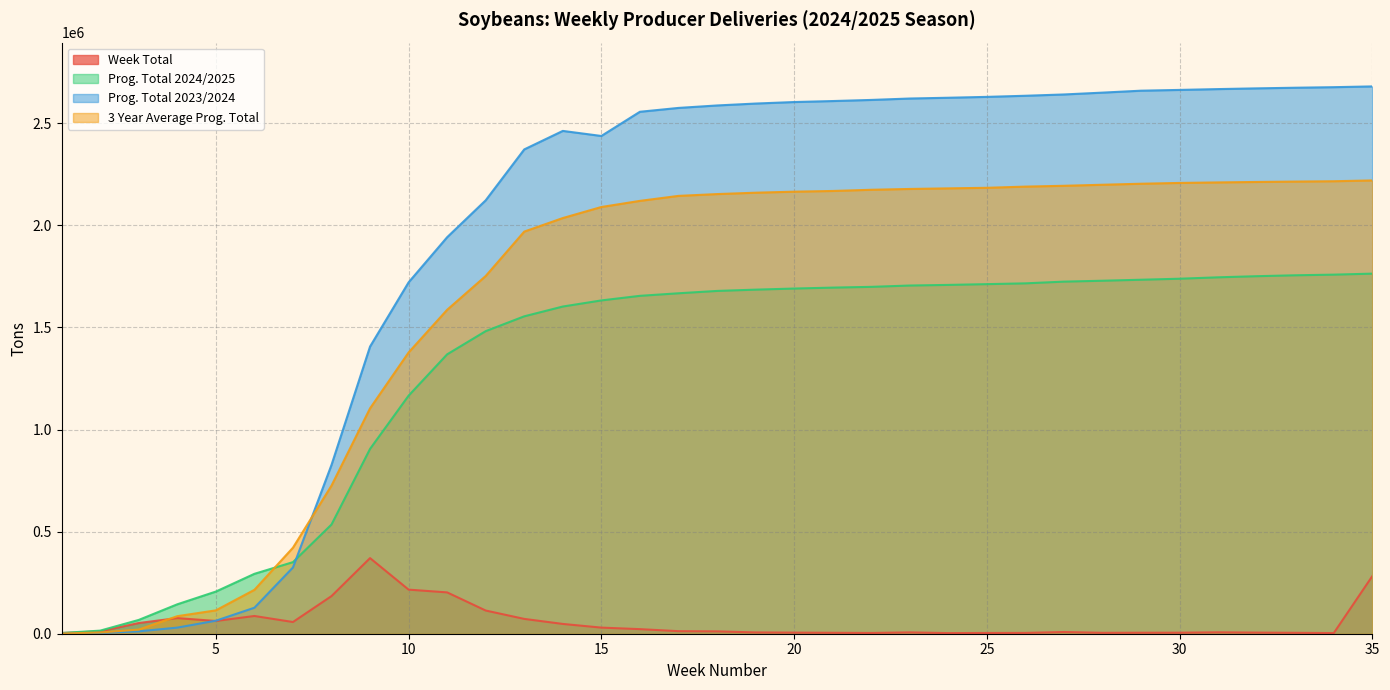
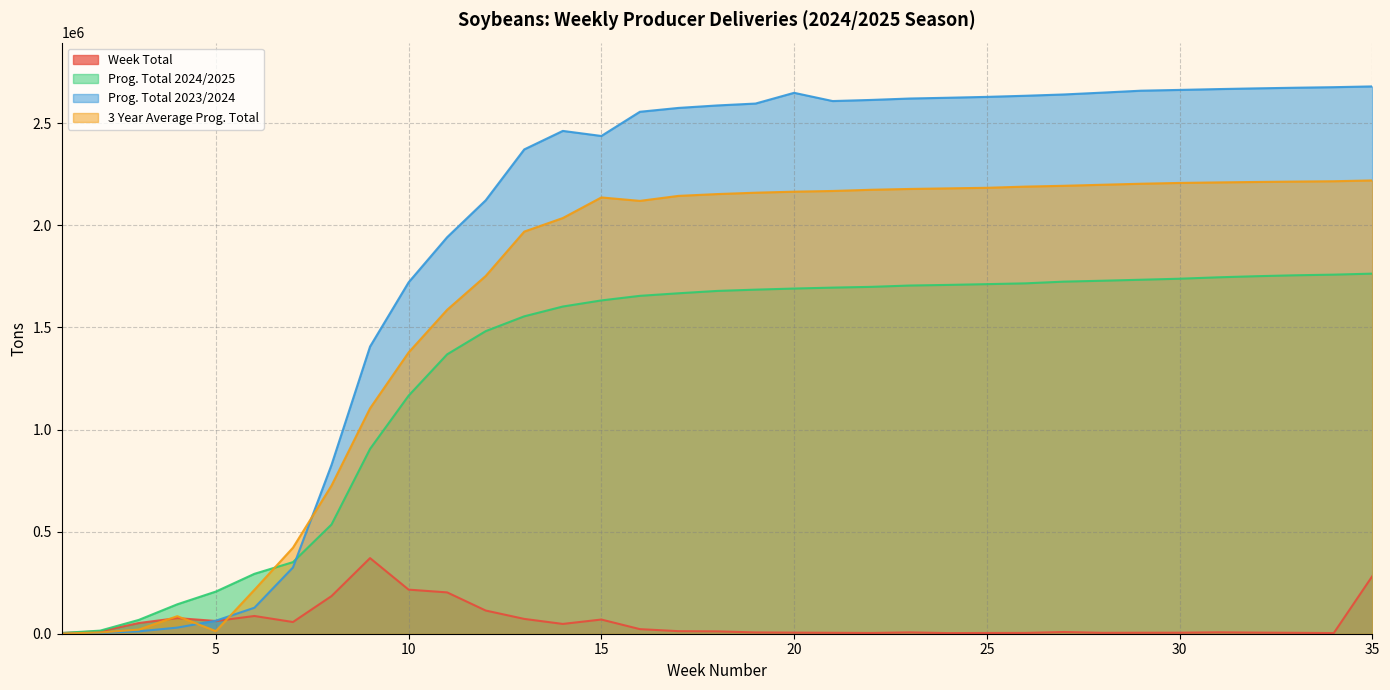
3 Year Average Prog. Total, 5: 110000 -> 10000
Week Total, 15: 30000 -> 70000
3 Year Average Prog. Total, 15: 2090000 -> 2140000
Prog. Total 2023/2024, 20: 2600000 -> 2650000
